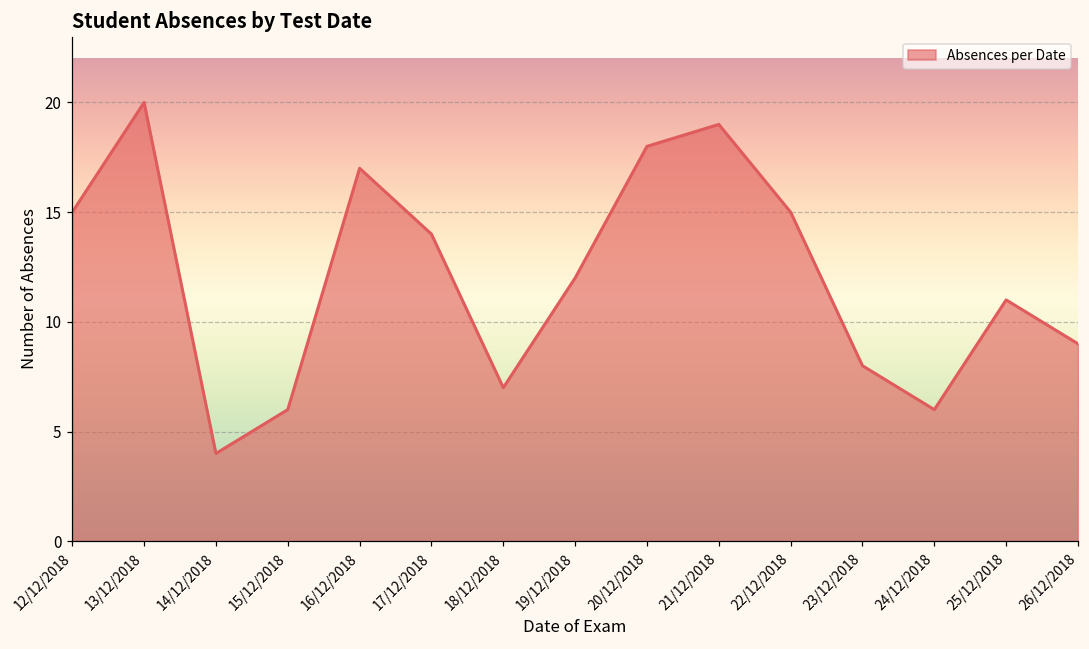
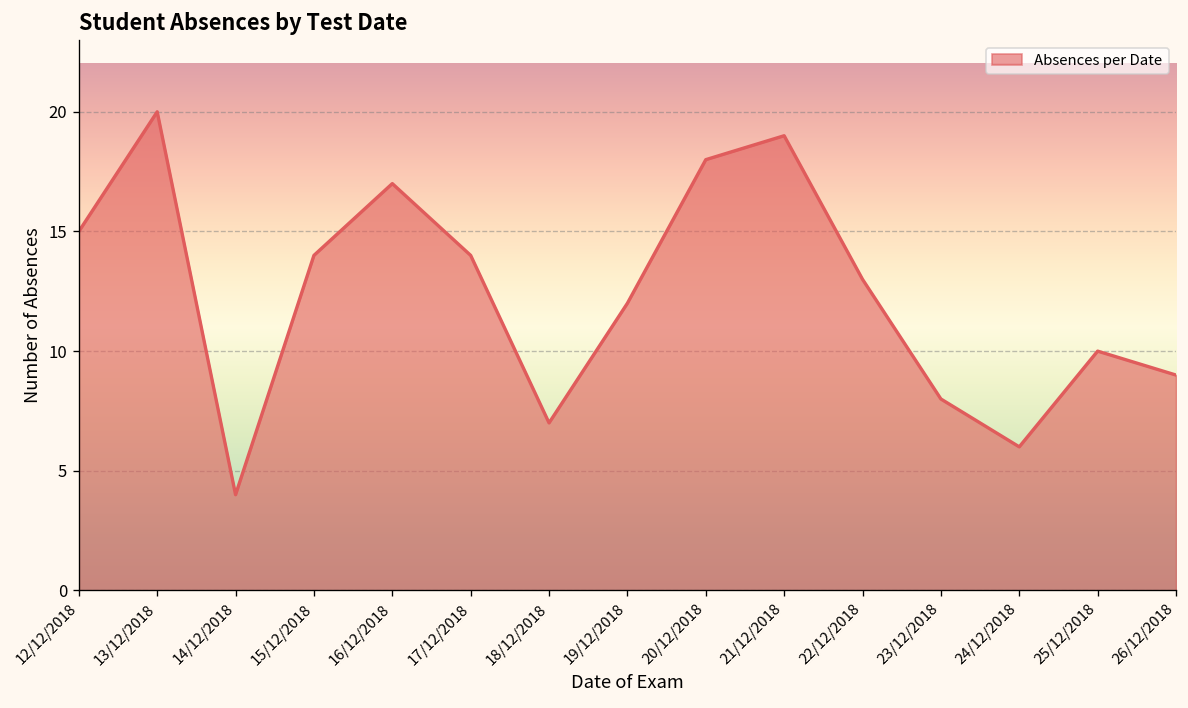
15/12/2018: 6 -> 14
22/12/2018: 15 -> 13
25/12/2018: 11 -> 10
